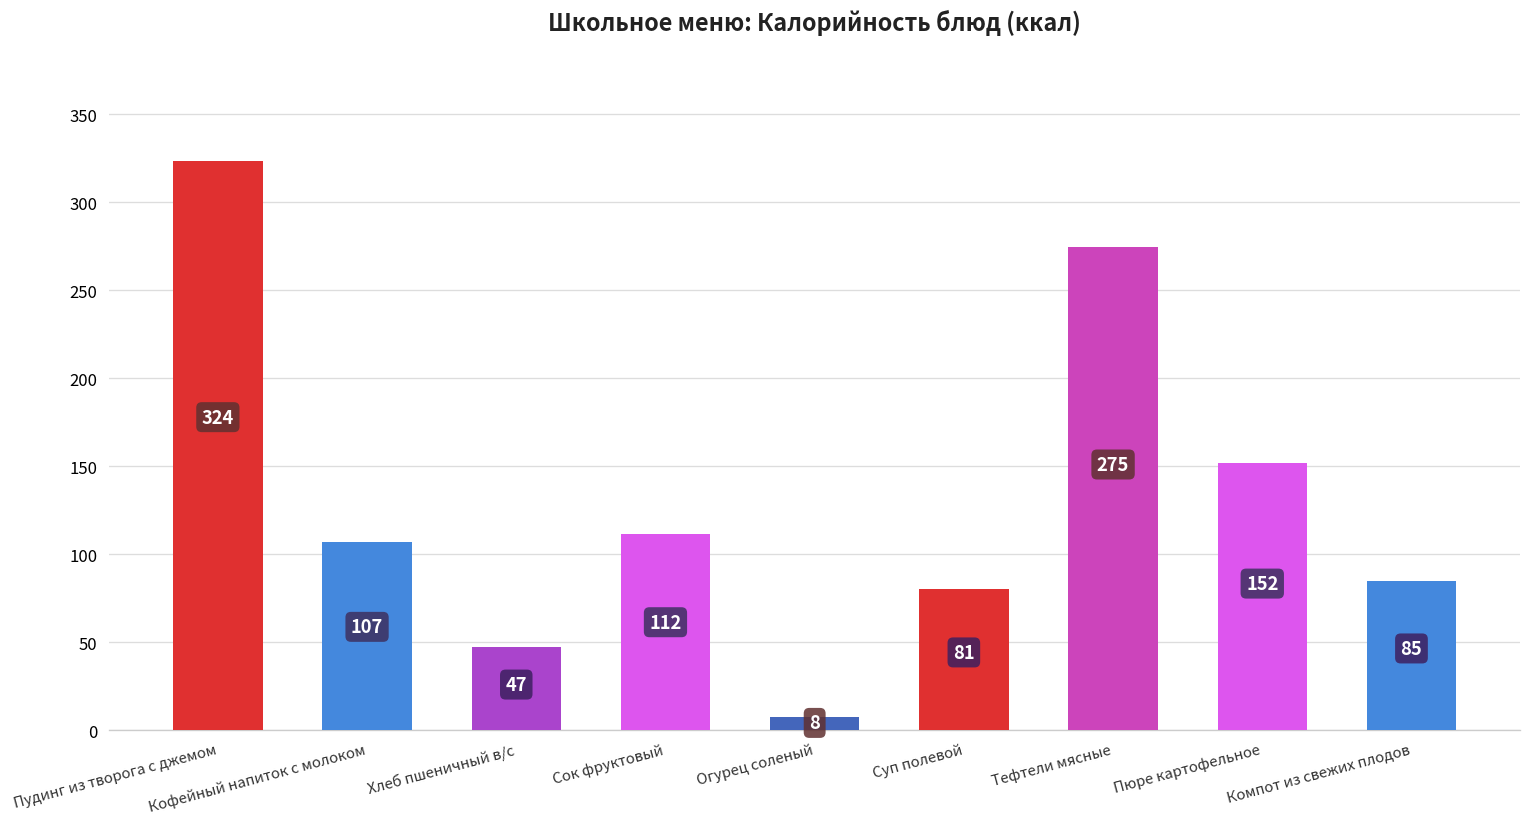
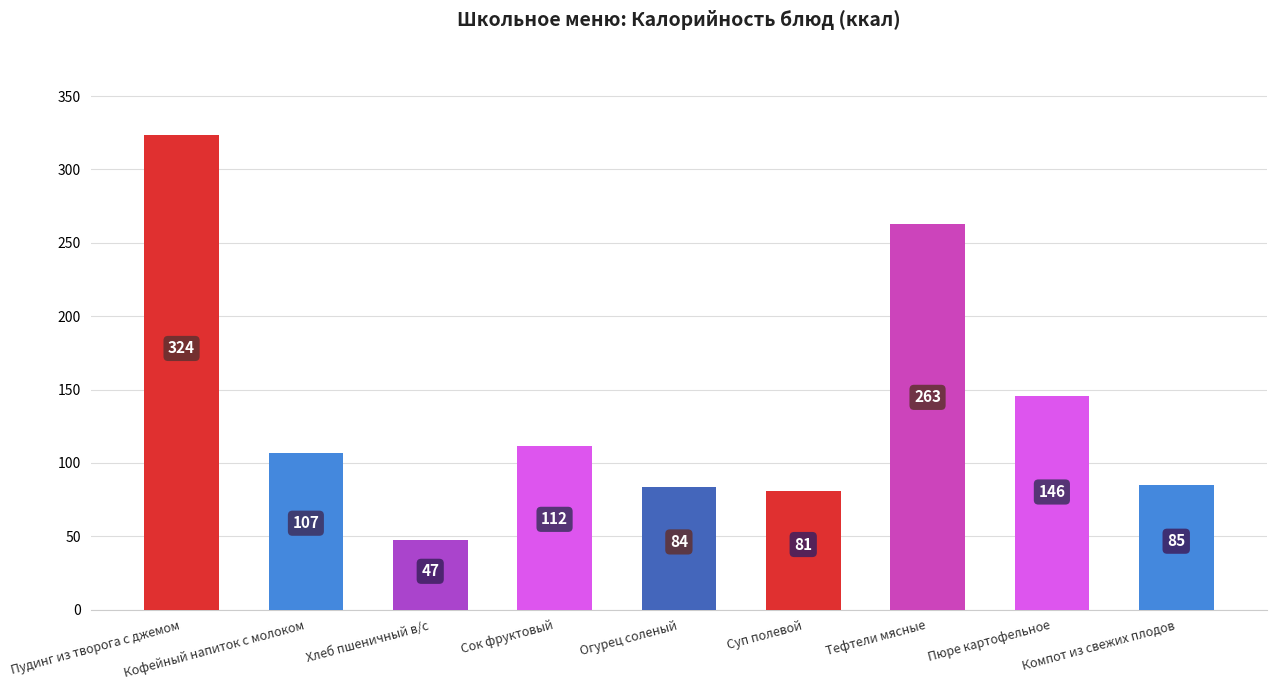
Огурец соленый: 8 -> 84
Тефтели мясные: 275 -> 263
Пюре картофельное: 152 -> 146
